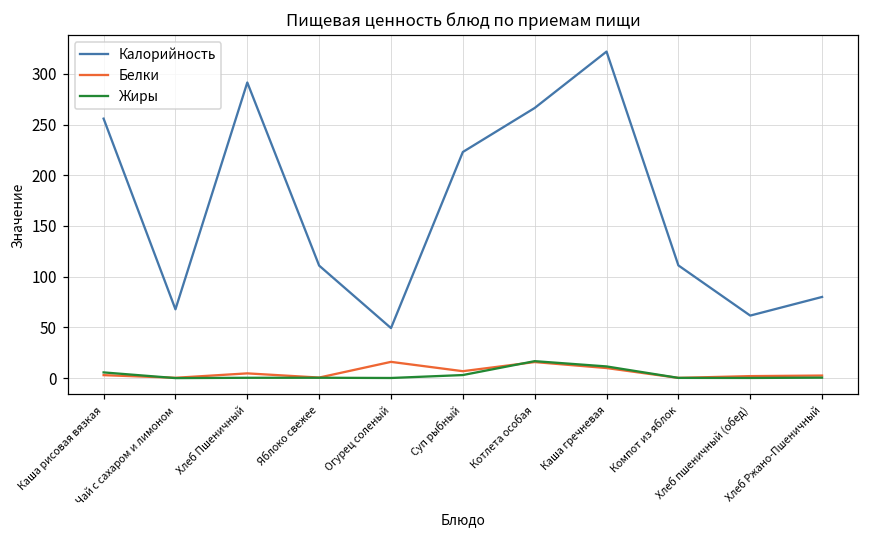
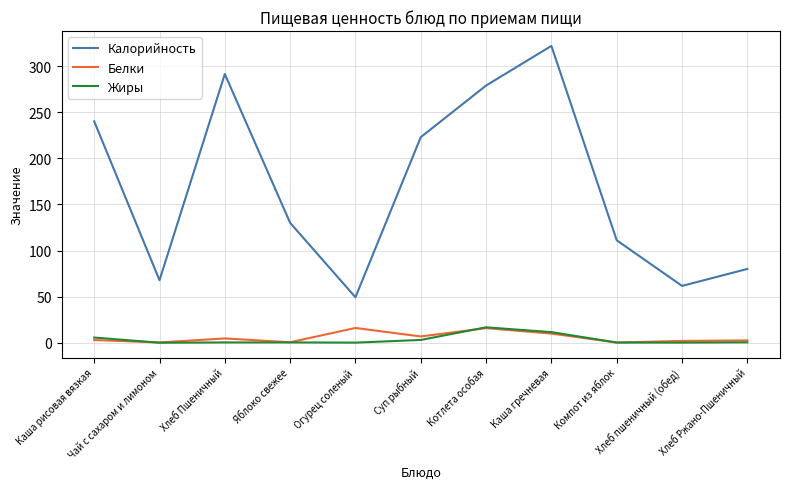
Калорийность, Каша рисовая вязкая: 260 -> 240
Калорийность, Яблоко свежее: 110 -> 130
Калорийность, Котлета особая: 270 -> 280
